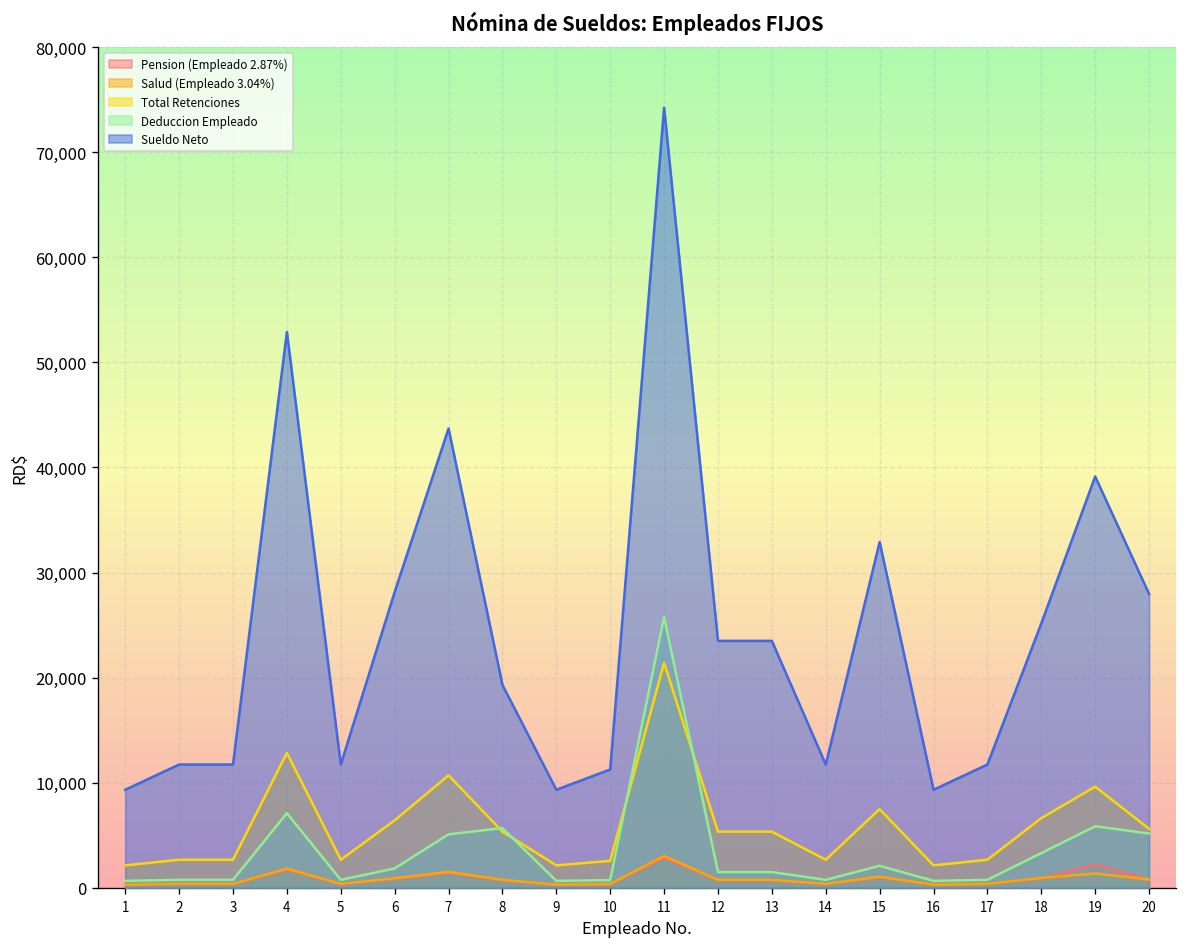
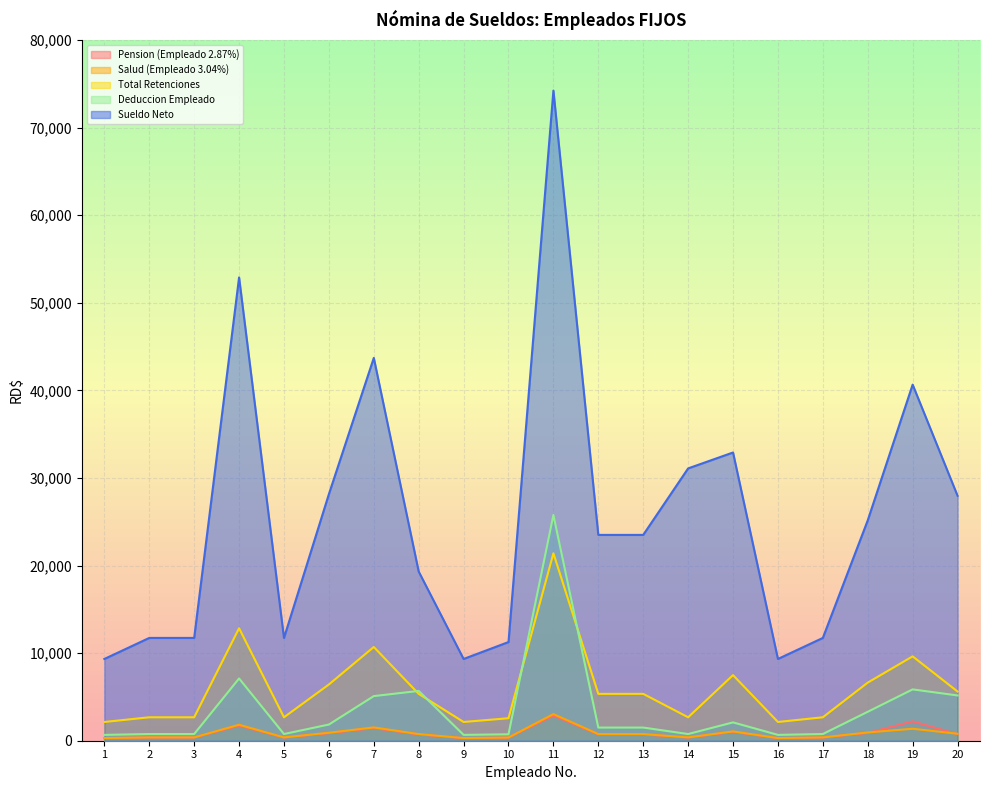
Sueldo Neto, 14: 12,000 -> 31,000
Sueldo Neto, 19: 39,000 -> 41,000
